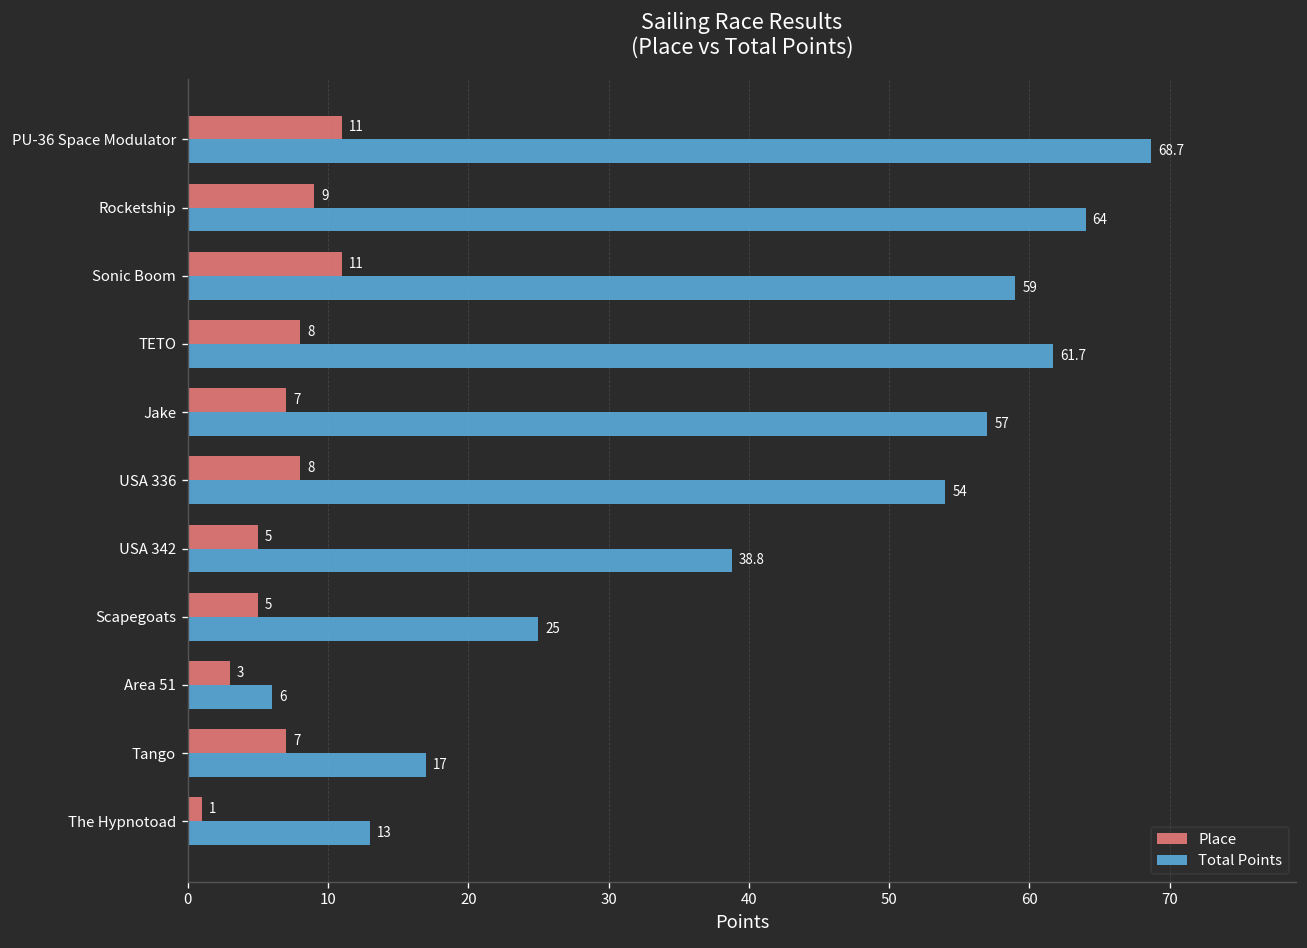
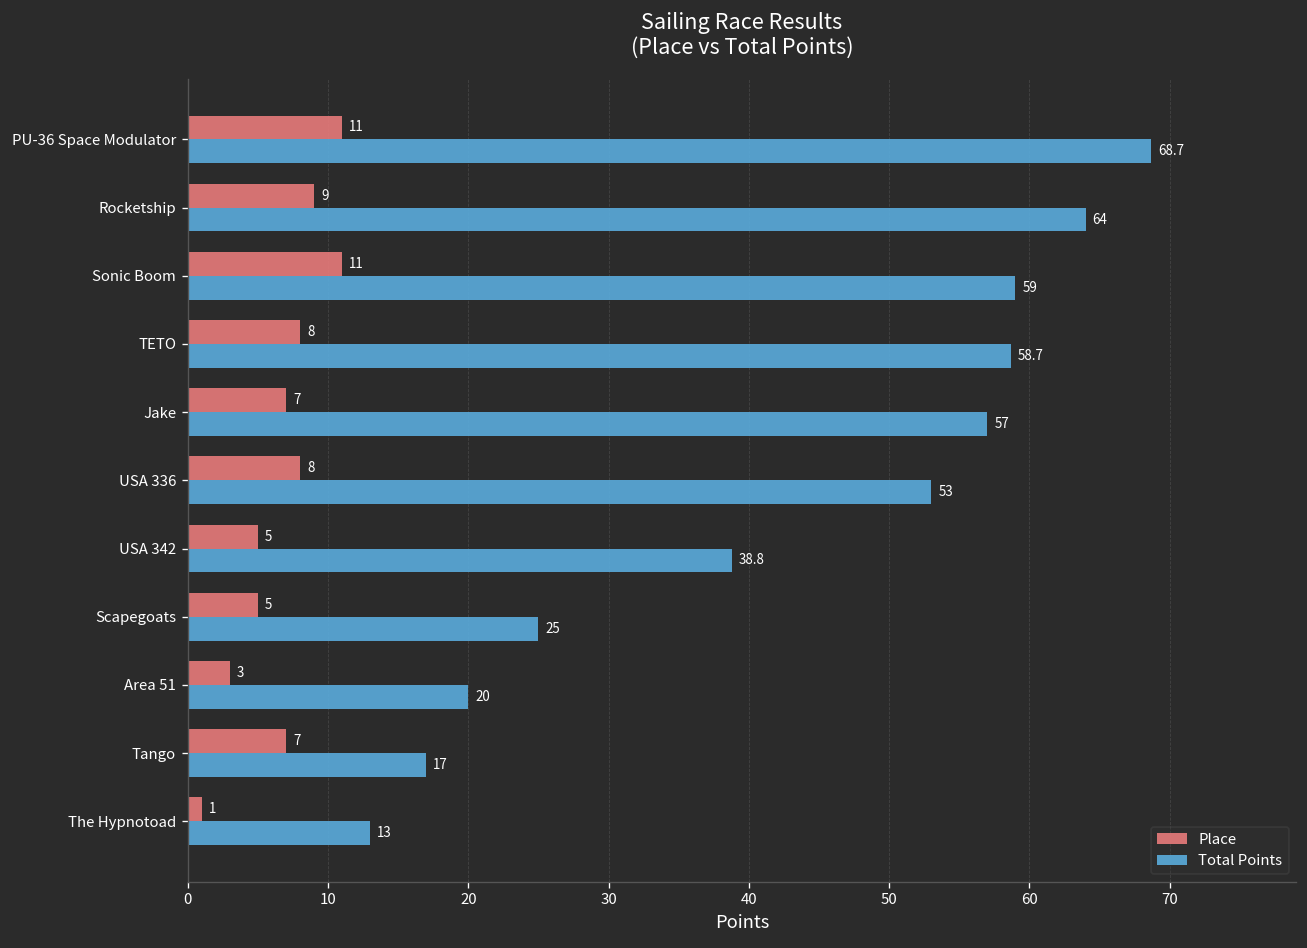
Total Points, TETO: 61.7 -> 58.7
Total Points, USA 336: 54 -> 53
Total Points, Area 51: 6 -> 20
